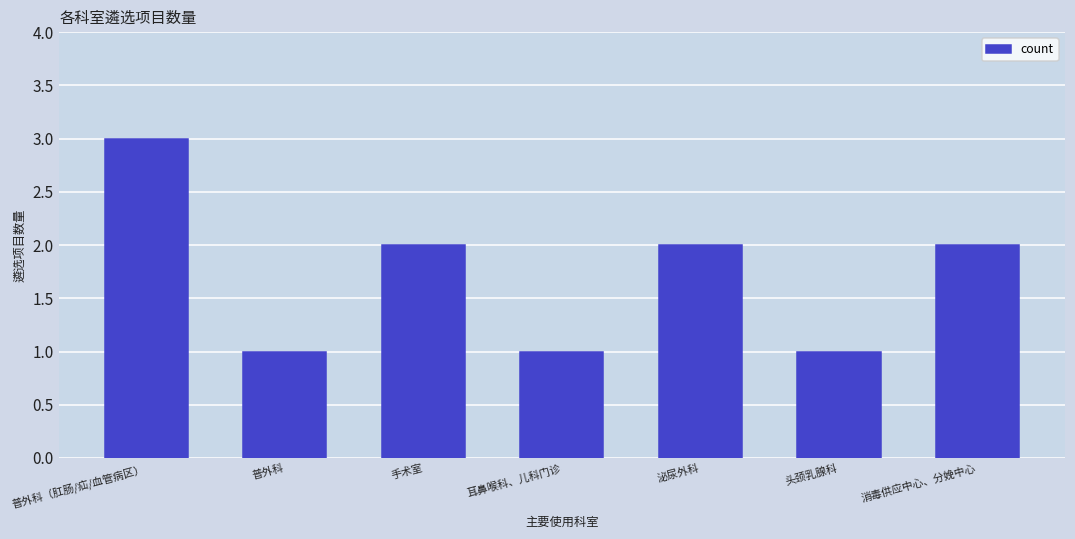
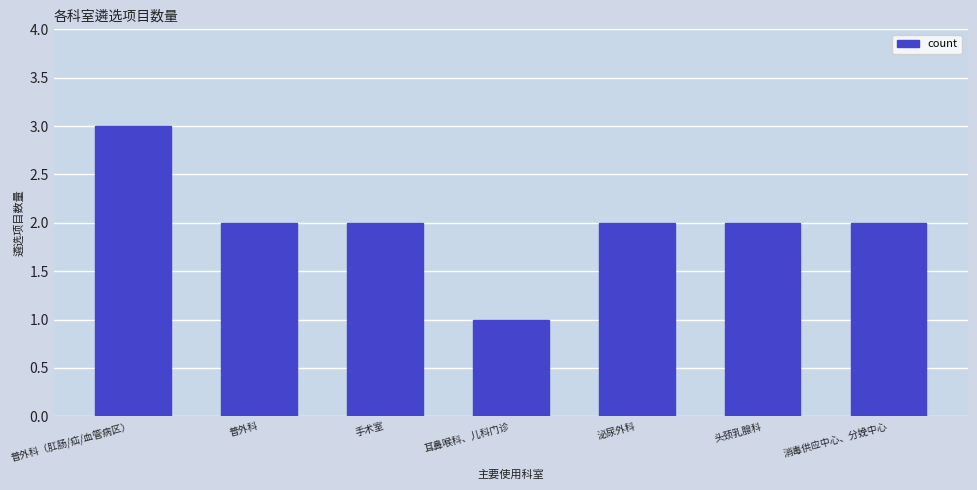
普外科: 1 -> 2
头颈乳腺科: 1 -> 2
